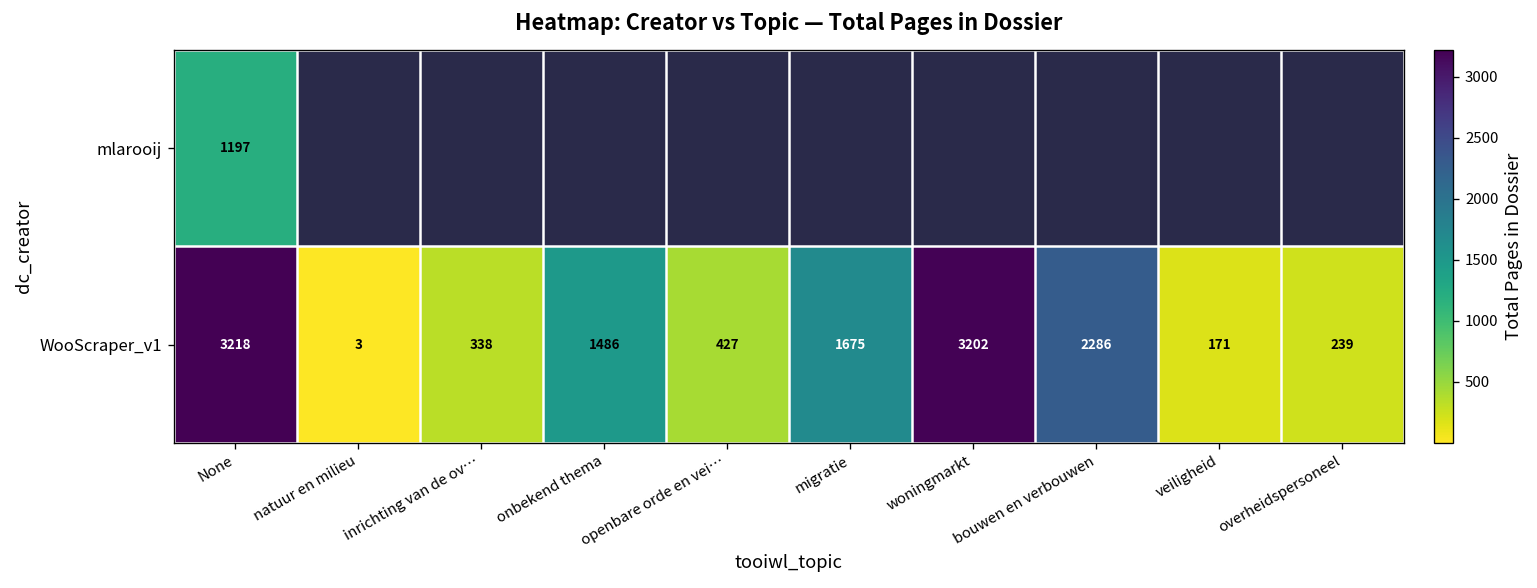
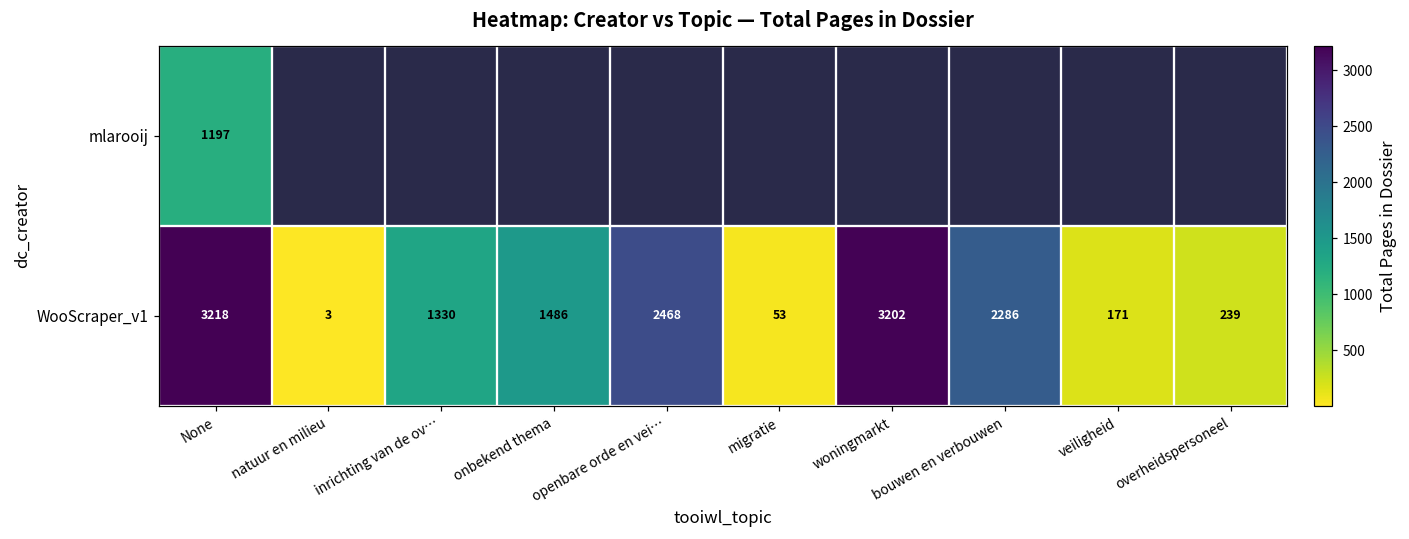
WooScraper_v1, inrichting van de ov…: 338 -> 1330
WooScraper_v1, openbare orde en vei…: 427 -> 2468
WooScraper_v1, migratie: 1675 -> 53
